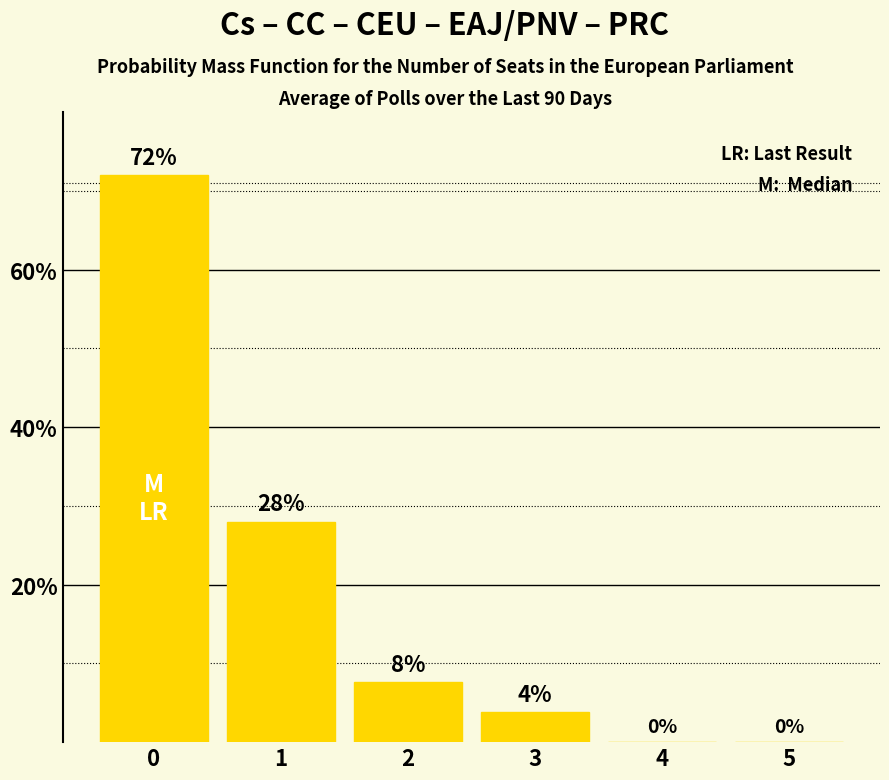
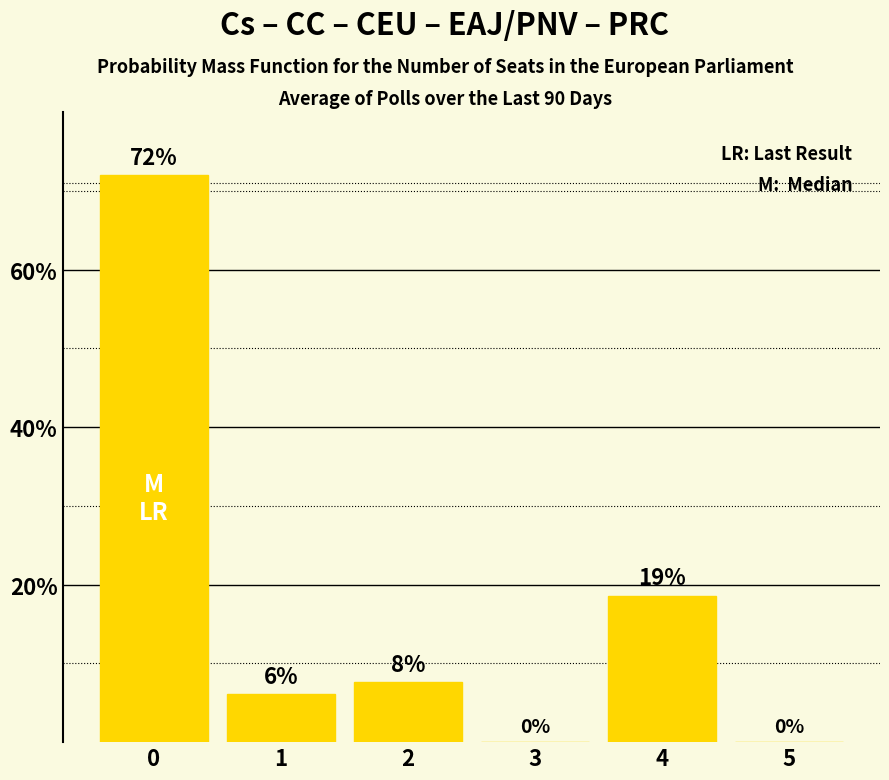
1: 28% -> 6%
3: 4% -> 0%
4: 0% -> 19%
